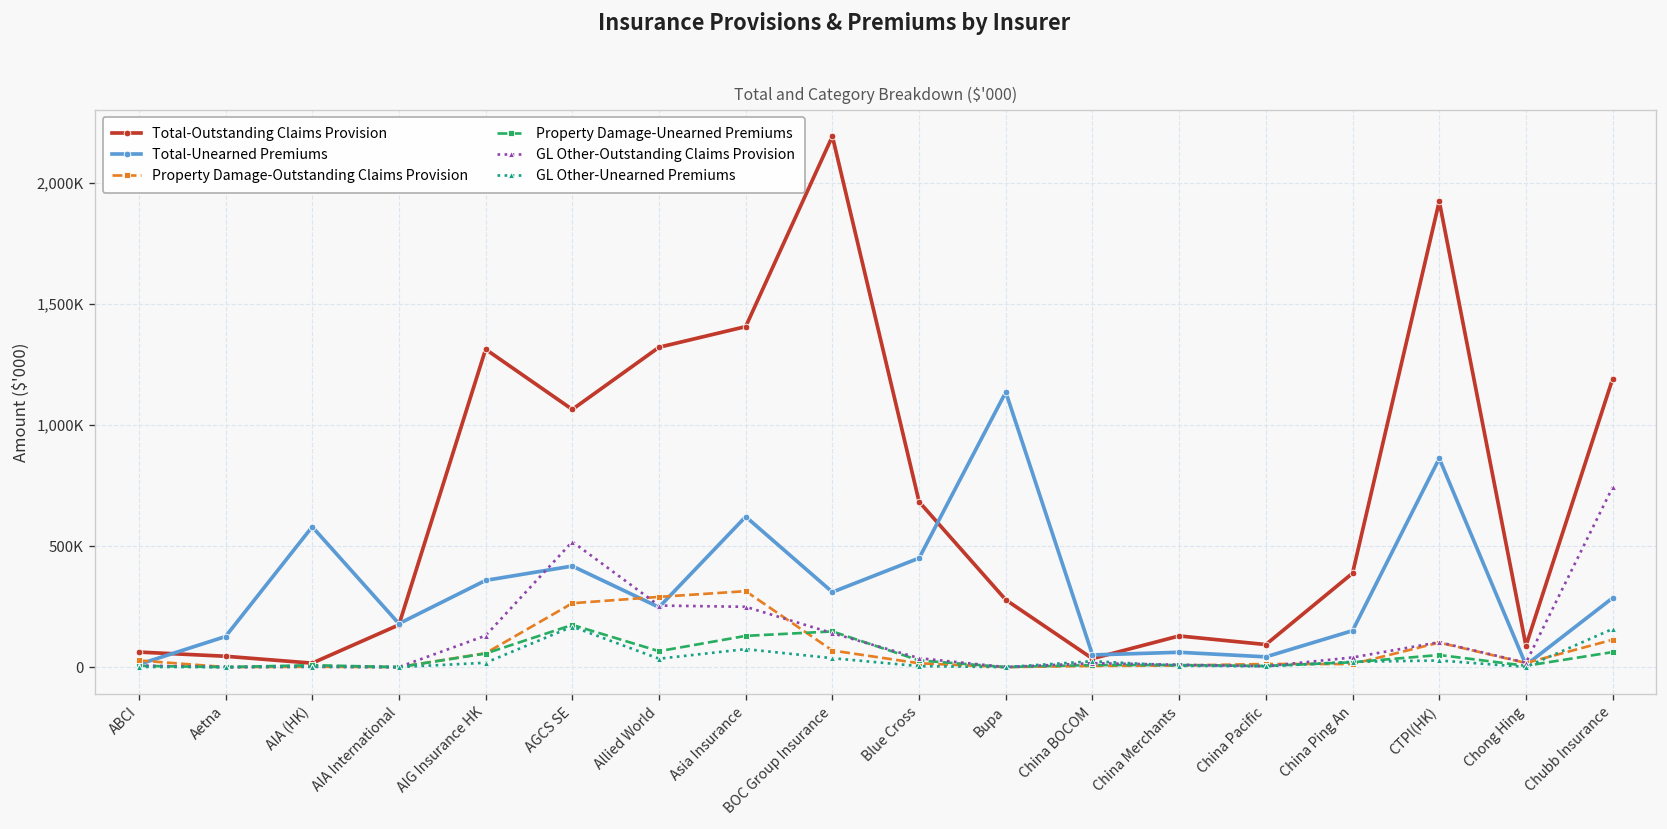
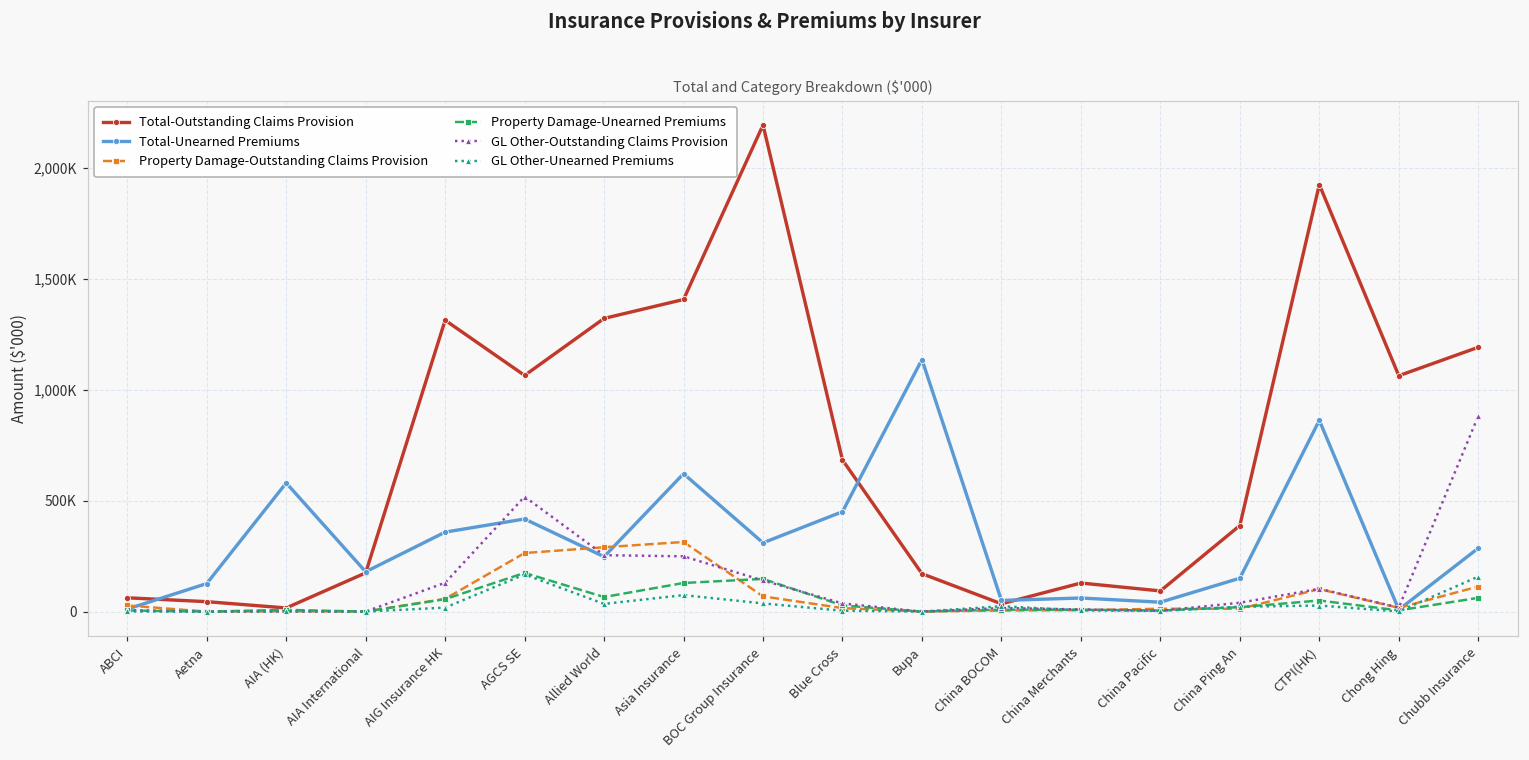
Total-Outstanding Claims Provision, Bupa: 280,000 -> 170,000
Total-Outstanding Claims Provision, Chong Hing: 90,000 -> 1,060,000
GL Other-Outstanding Claims Provision, Chubb Insurance: 740,000 -> 880,000
